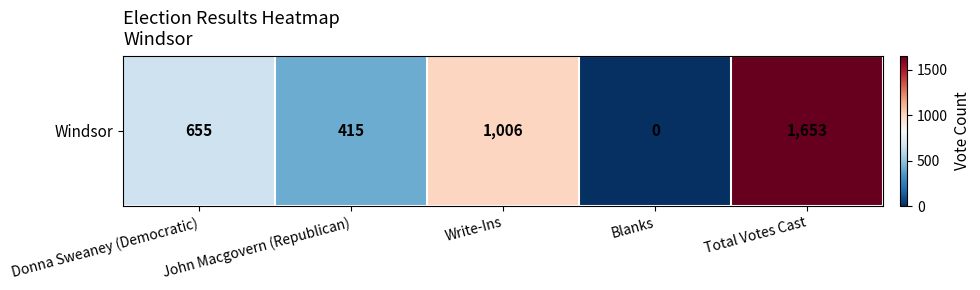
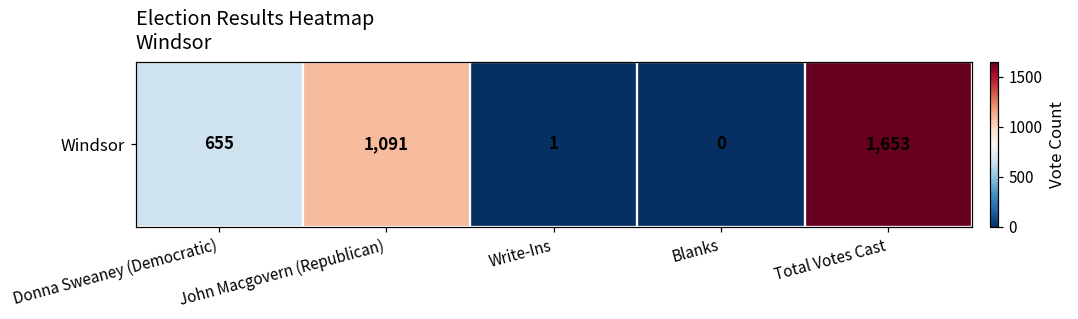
Windsor, John Macgovern (Republican): 415 -> 1,091
Windsor, Write-Ins: 1,006 -> 1
